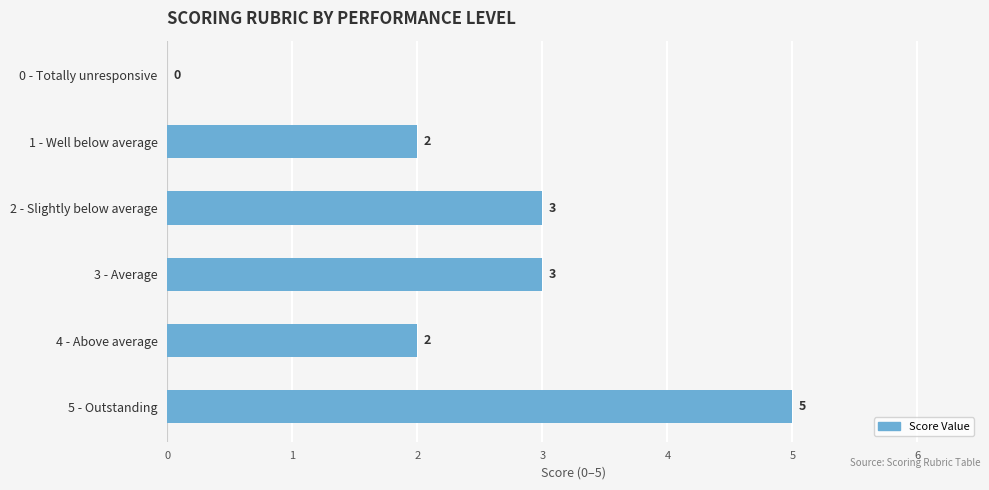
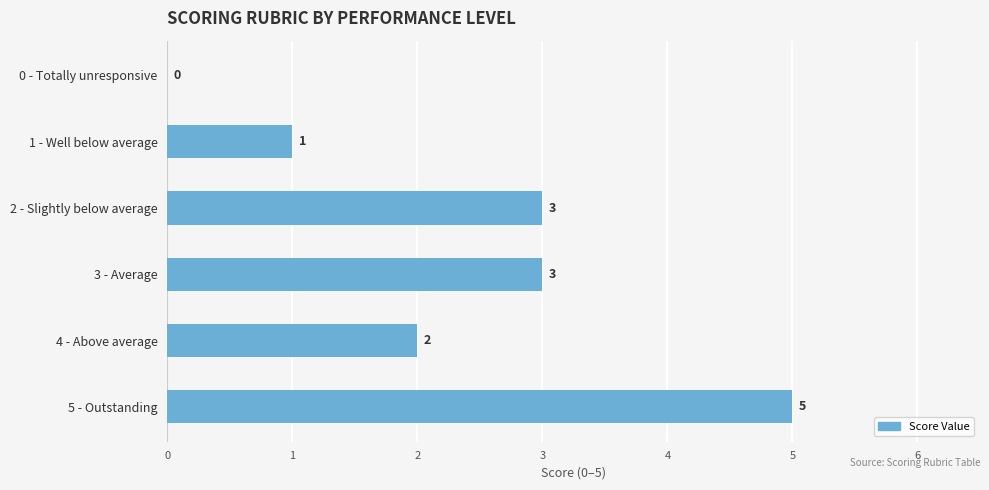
1 - Well below average: 2 -> 1
